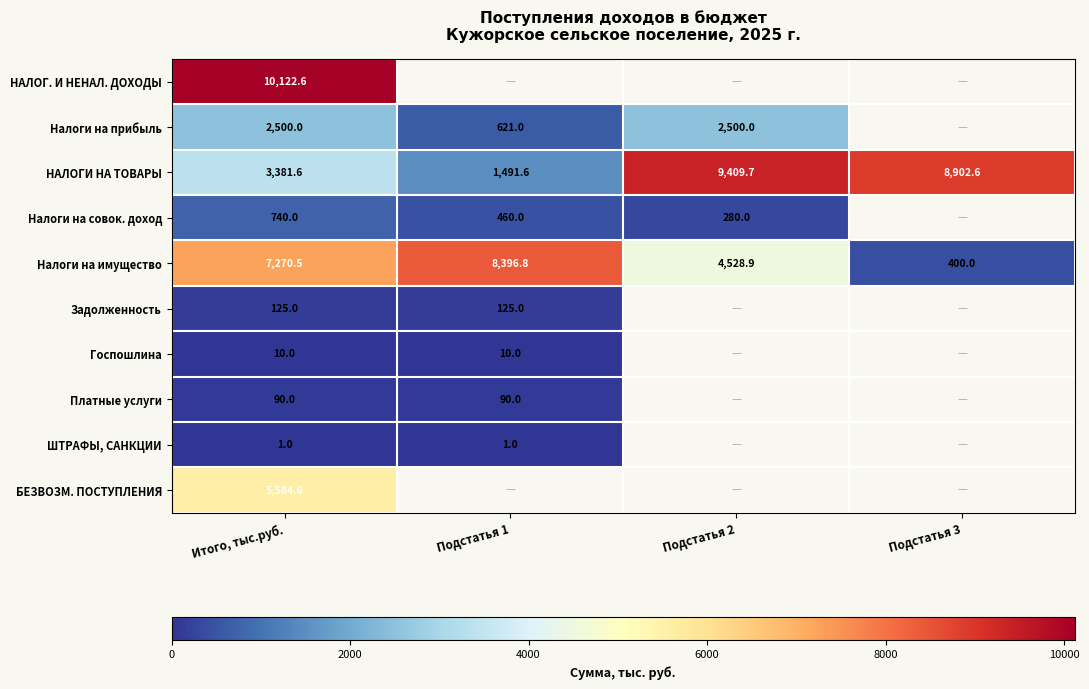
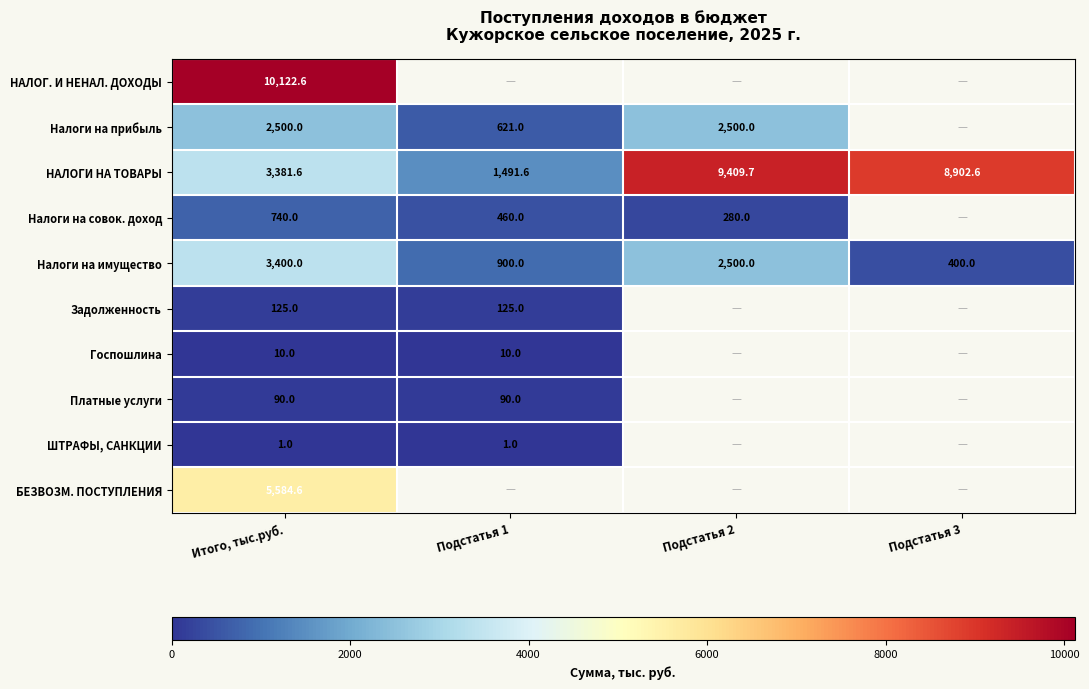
Налоги на имущество, Итого, тыс.руб.: 7,270.5 -> 3,400.0
Налоги на имущество, Подстатья 1: 8,396.8 -> 900.0
Налоги на имущество, Подстатья 2: 4,528.9 -> 2,500.0
